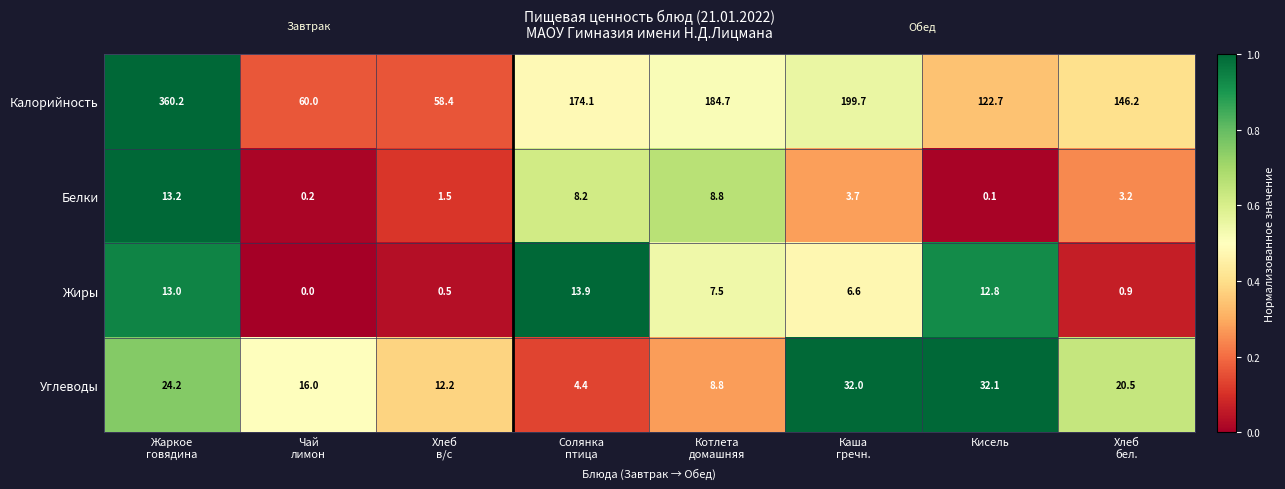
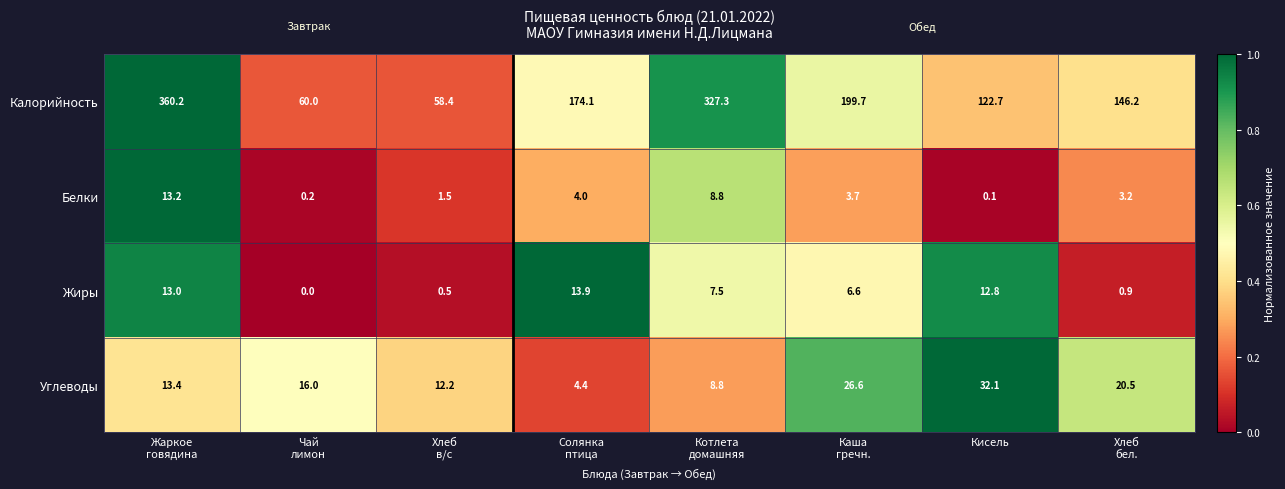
Калорийность, Котлета домашняя: 184.7 -> 327.3
Белки, Солянка птица: 8.2 -> 4.0
Углеводы, Жаркое говядина: 24.2 -> 13.4
Углеводы, Каша гречн.: 32.0 -> 26.6
